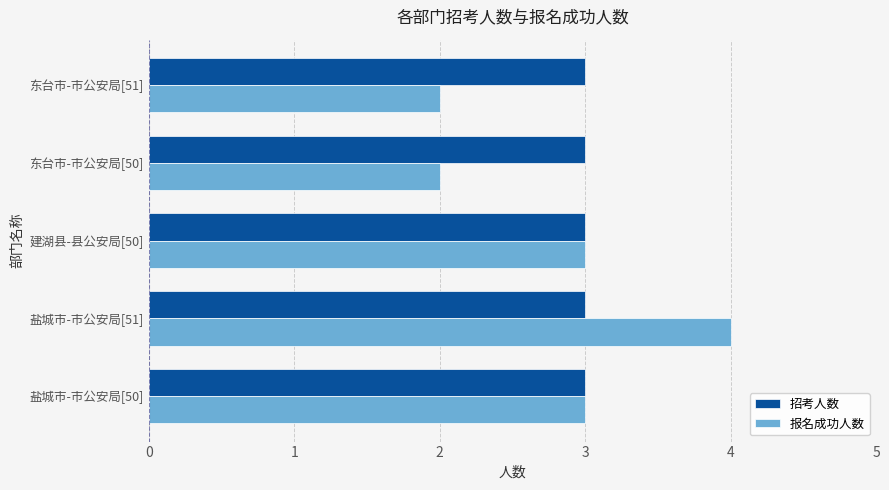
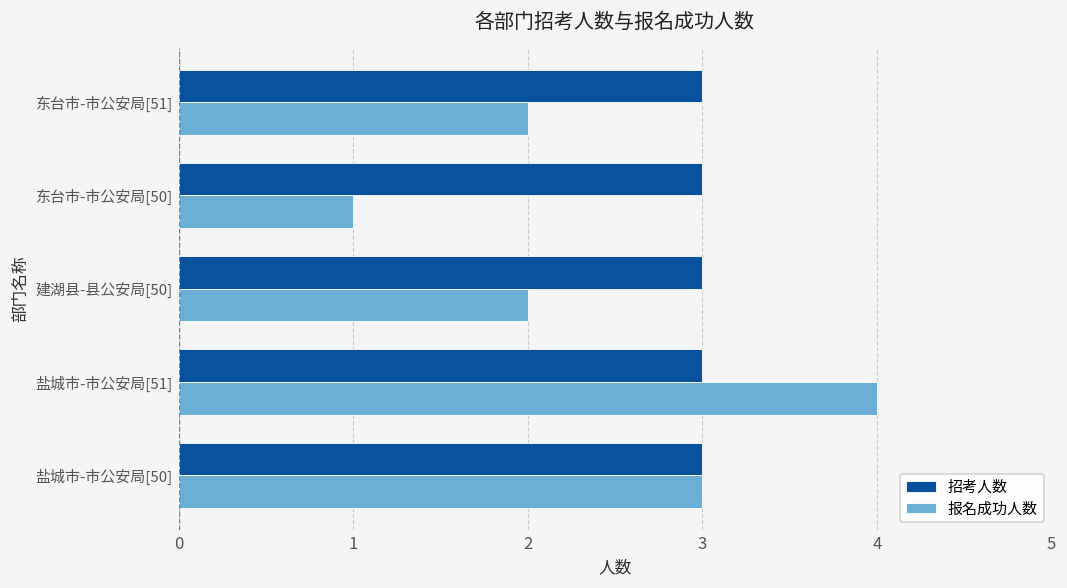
报名成功人数, 东台市-市公安局[50]: 2 -> 1
报名成功人数, 建湖县-县公安局[50]: 3 -> 2
